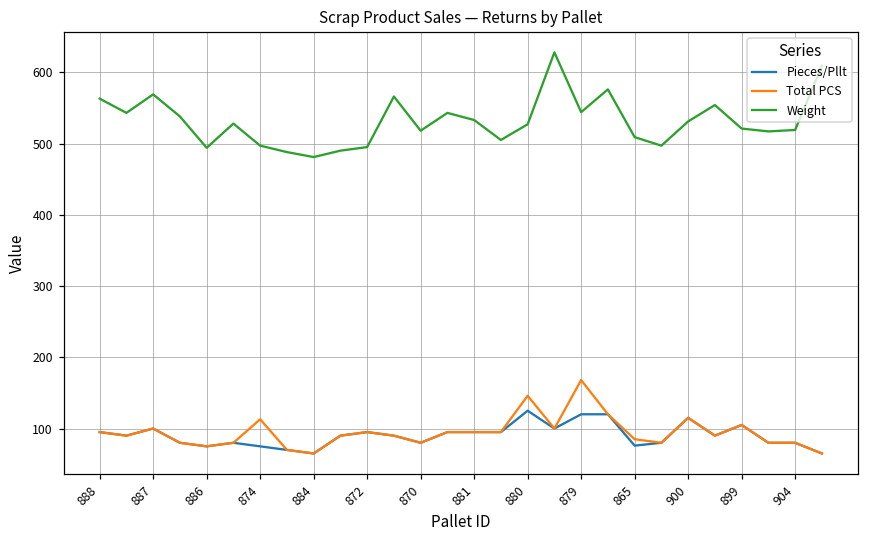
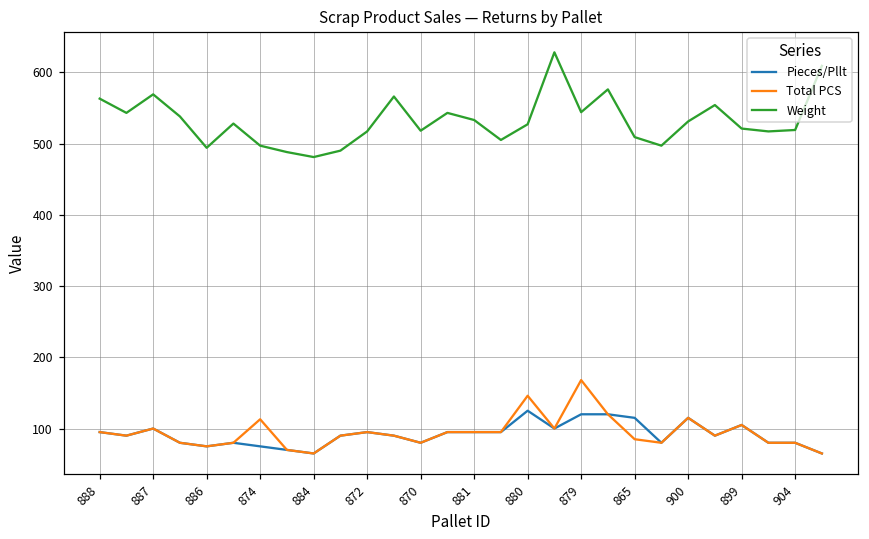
Weight, 872: 500 -> 520
Pieces/Pllt, 865: 80 -> 120
